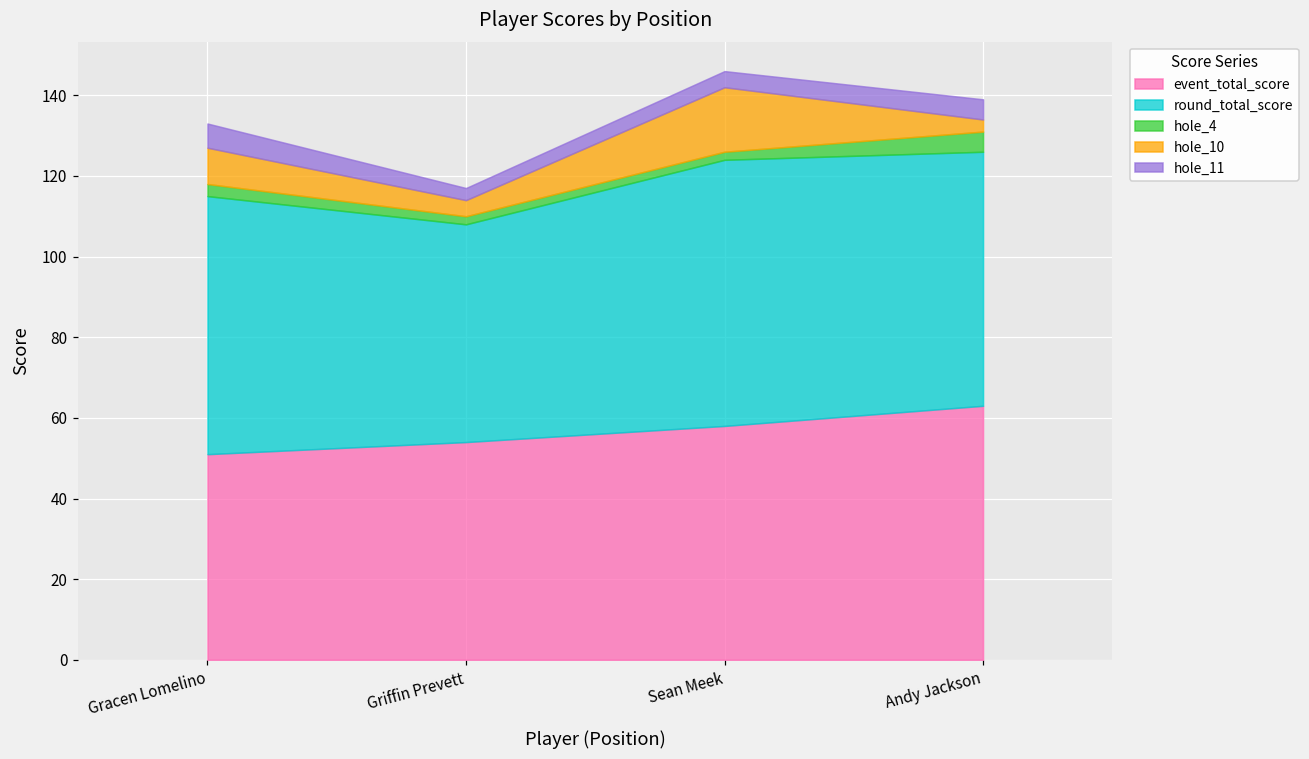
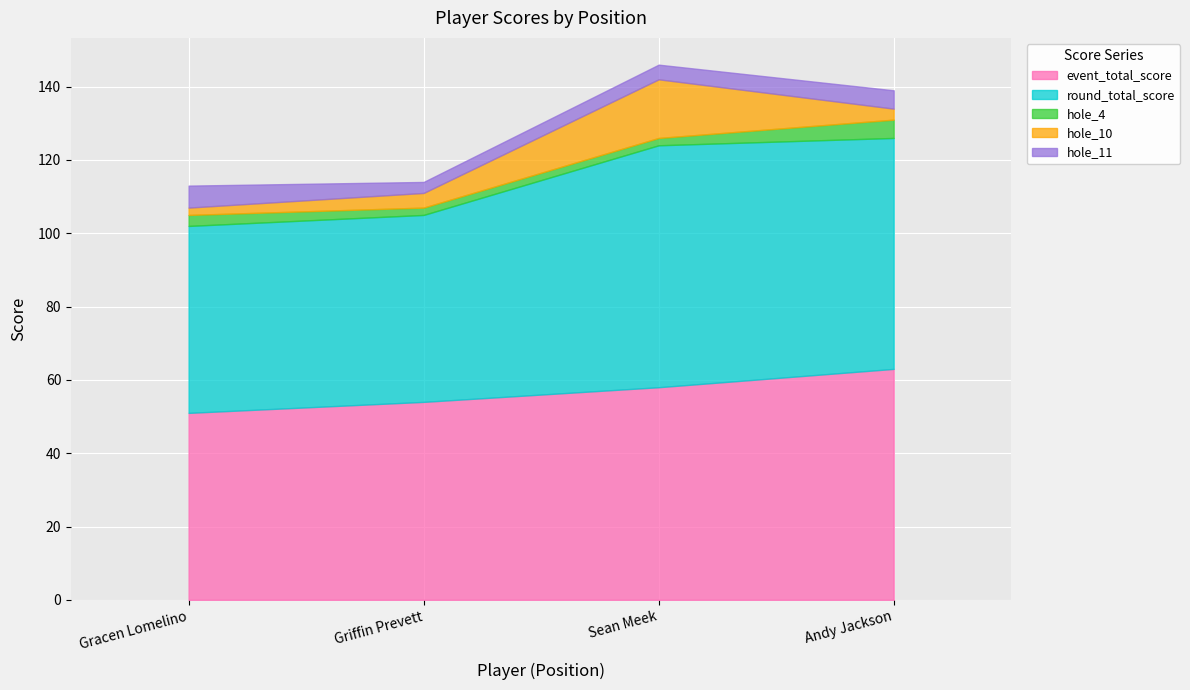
round_total_score, Gracen Lomelino: 64 -> 51
hole_10, Gracen Lomelino: 9 -> 2
round_total_score, Griffin Prevett: 54 -> 51
